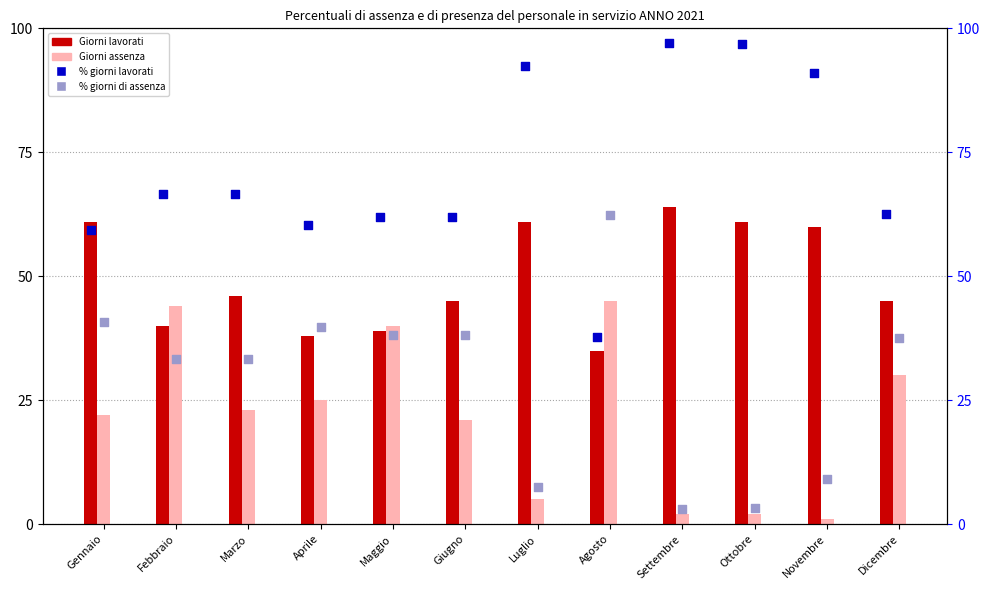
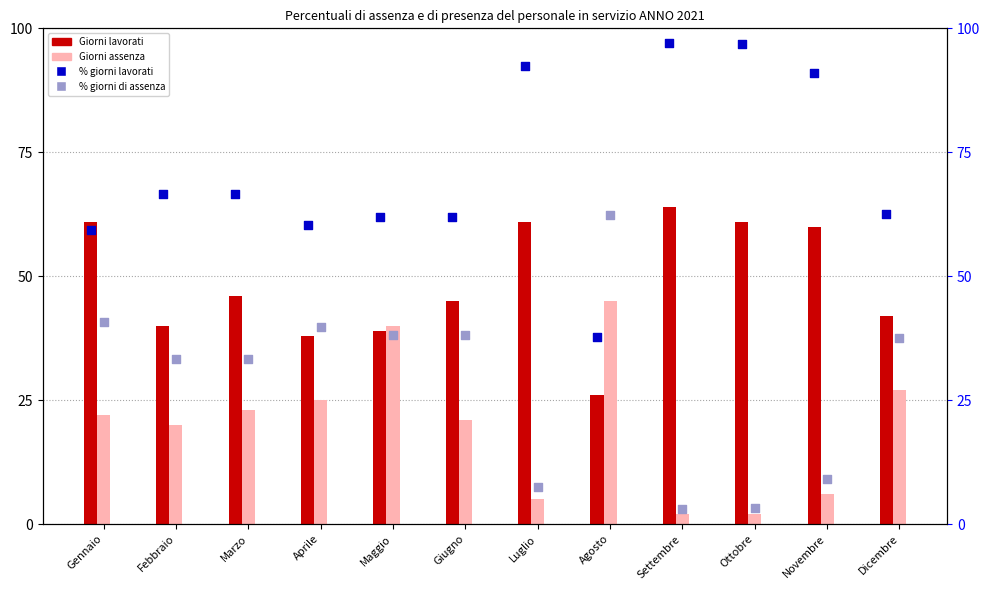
Giorni assenza, Febbraio: 44 -> 20
Giorni lavorati, Agosto: 35 -> 26
Giorni assenza, Novembre: 1 -> 6
Giorni lavorati, Dicembre: 45 -> 42
Giorni assenza, Dicembre: 30 -> 27
